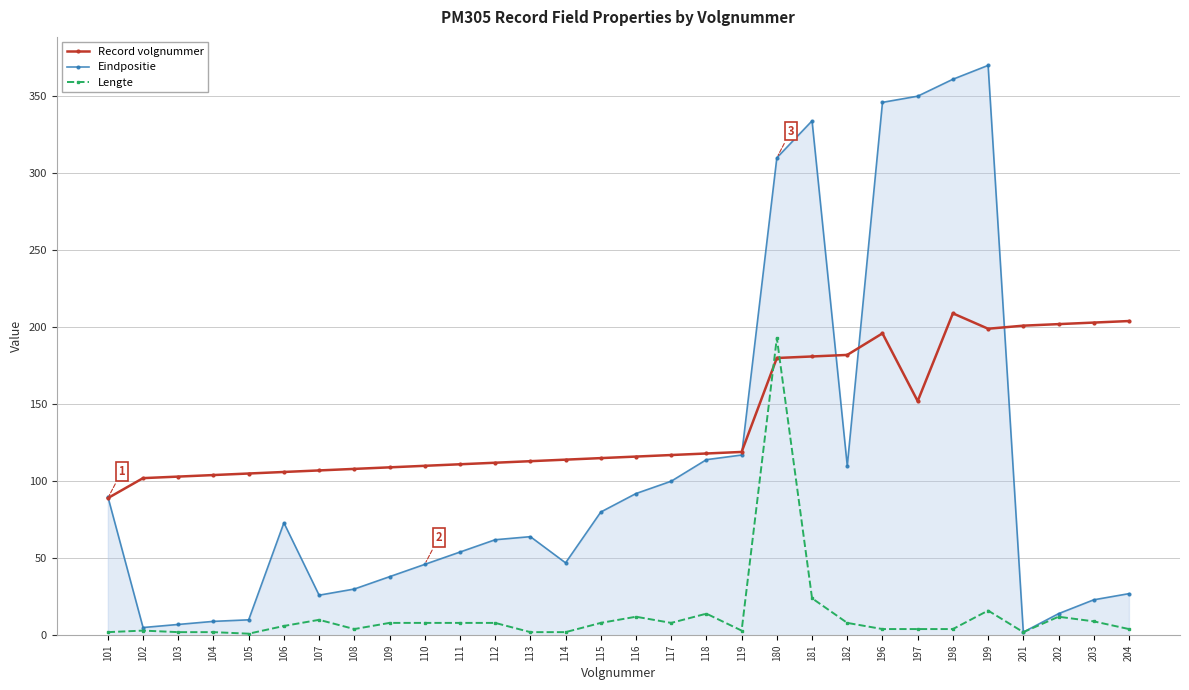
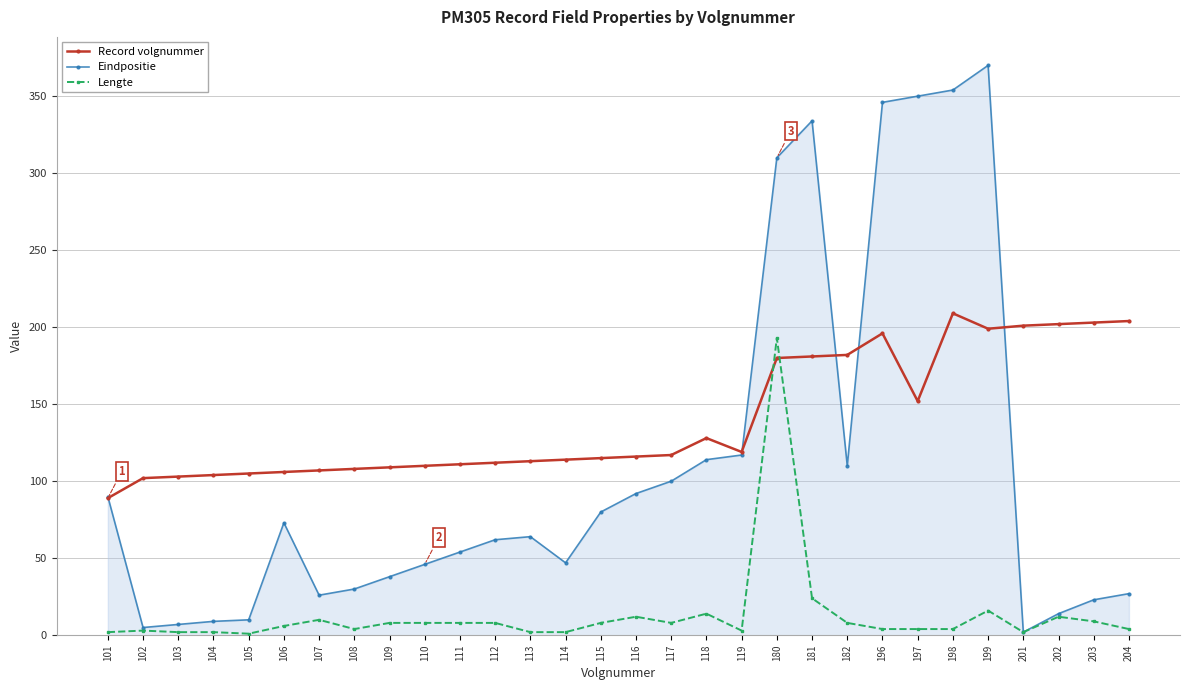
Record volgnummer, 118: 118 -> 128
Eindpositie, 198: 361 -> 354
